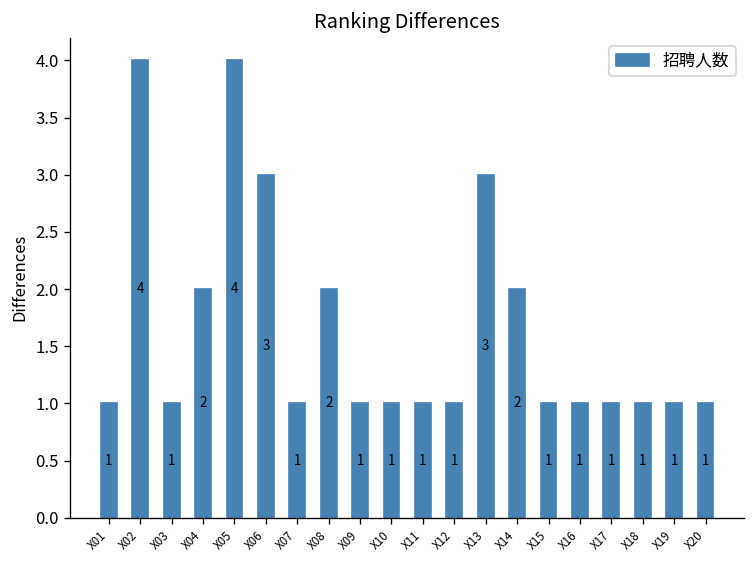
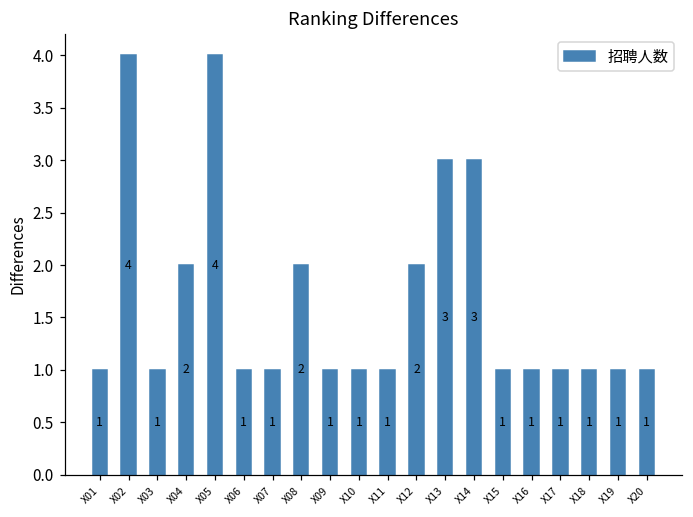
X06: 3 -> 1
X12: 1 -> 2
X14: 2 -> 3
